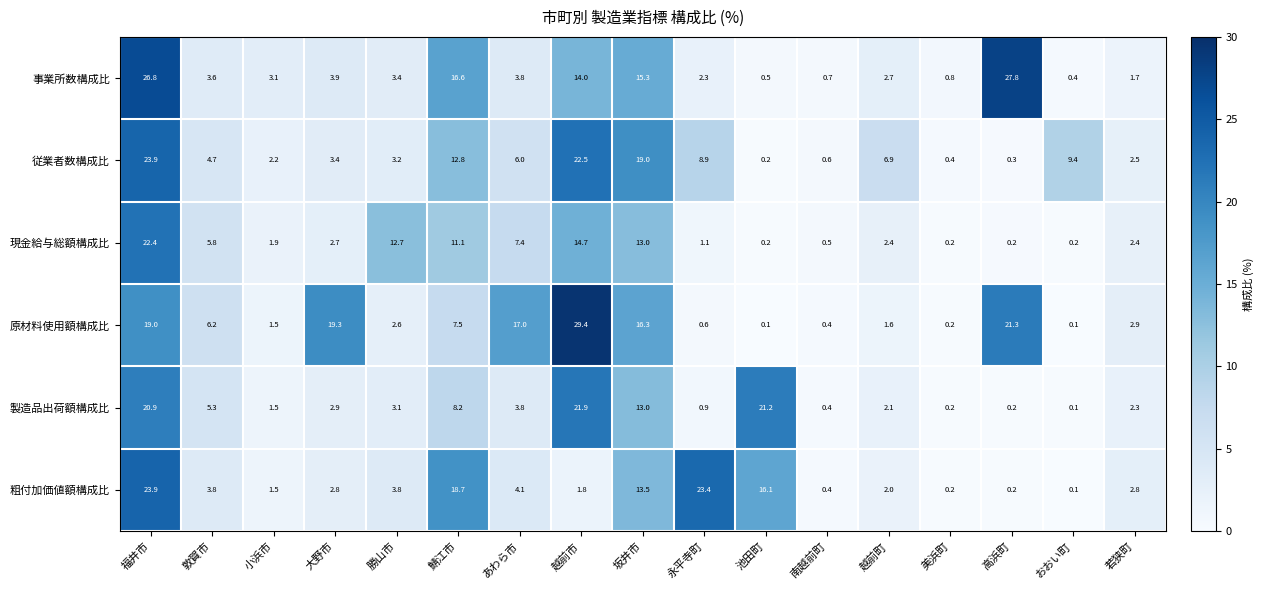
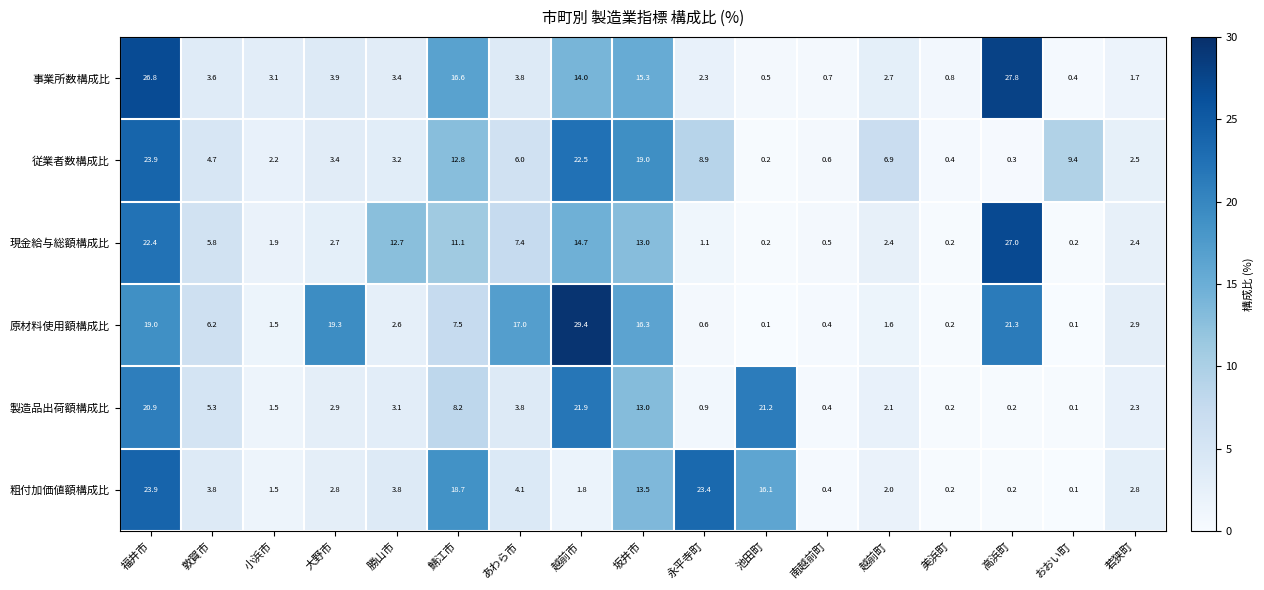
現金給与総額構成比, 高浜町: 0.2 -> 27.0
